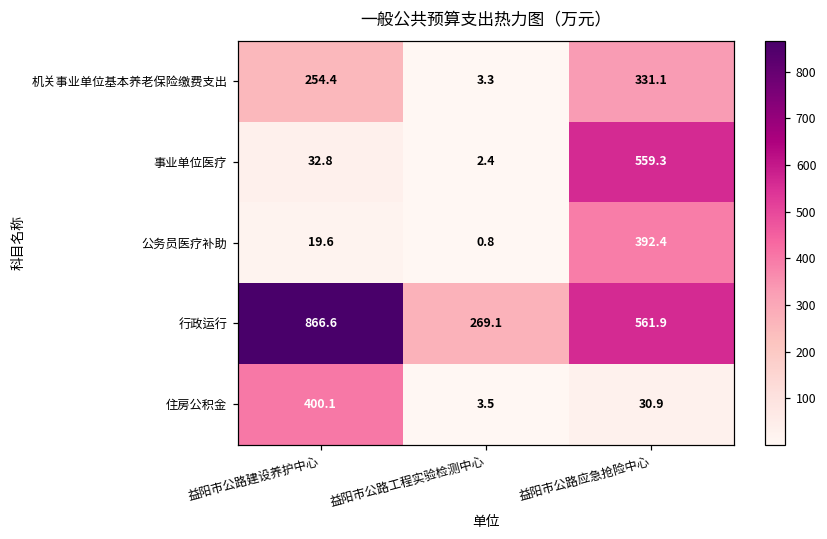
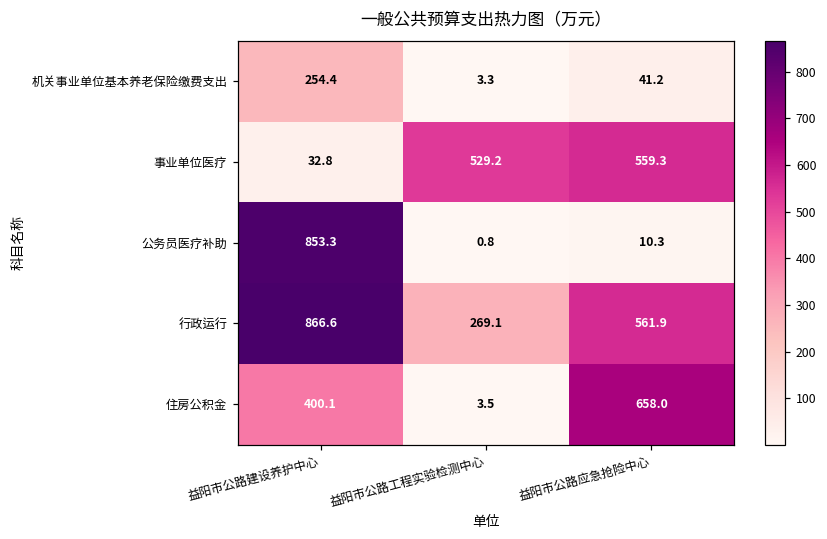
机关事业单位基本养老保险缴费支出, 益阳市公路应急抢险中心: 331.1 -> 41.2
事业单位医疗, 益阳市公路工程实验检测中心: 2.4 -> 529.2
公务员医疗补助, 益阳市公路建设养护中心: 19.6 -> 853.3
公务员医疗补助, 益阳市公路应急抢险中心: 392.4 -> 10.3
住房公积金, 益阳市公路应急抢险中心: 30.9 -> 658.0
